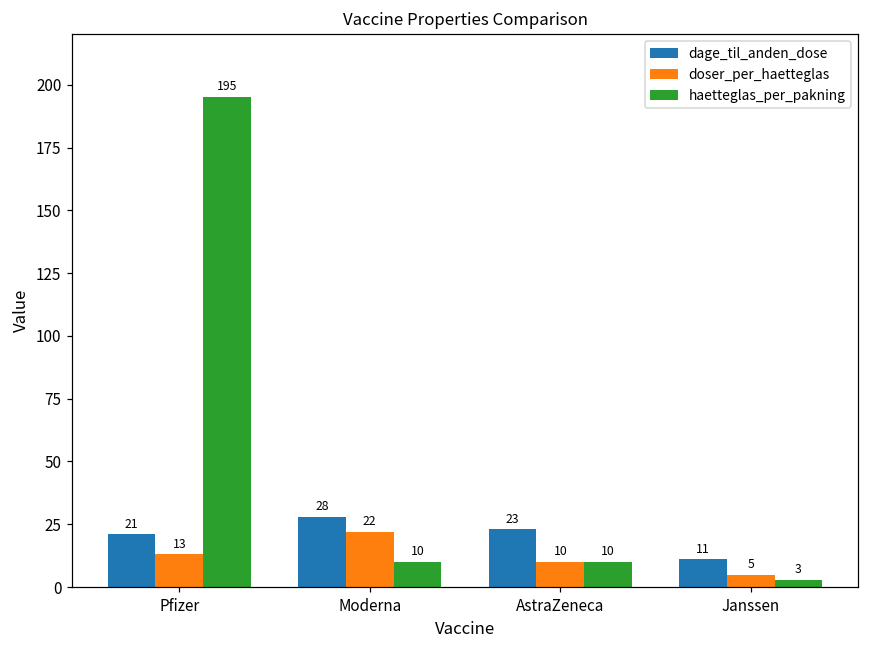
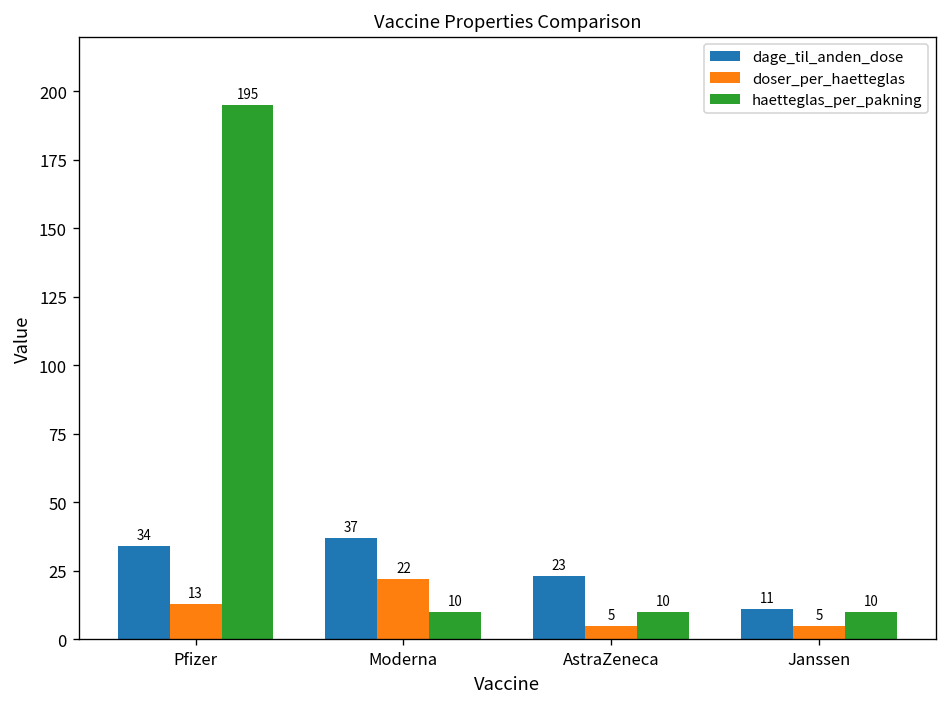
dage_til_anden_dose, Pfizer: 21 -> 34
dage_til_anden_dose, Moderna: 28 -> 37
doser_per_haetteglas, AstraZeneca: 10 -> 5
haetteglas_per_pakning, Janssen: 3 -> 10
